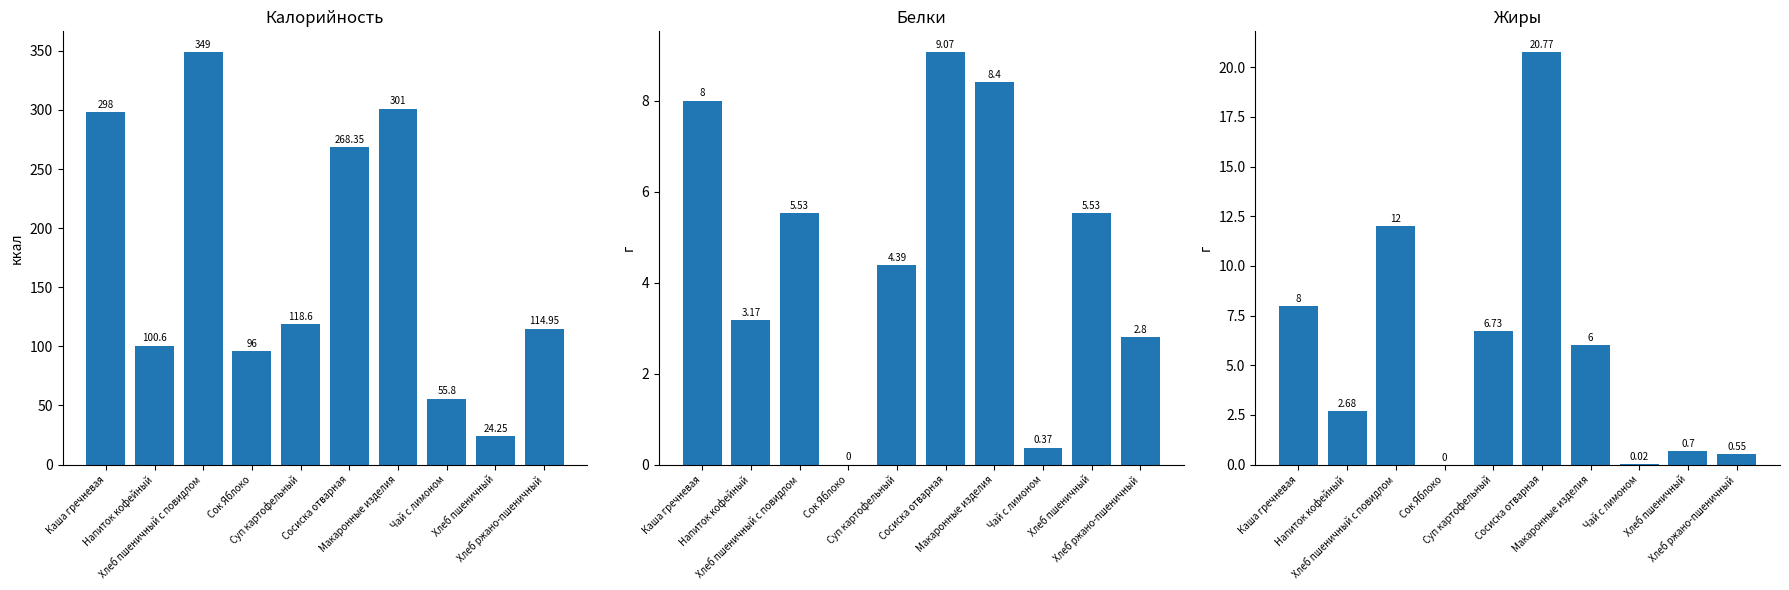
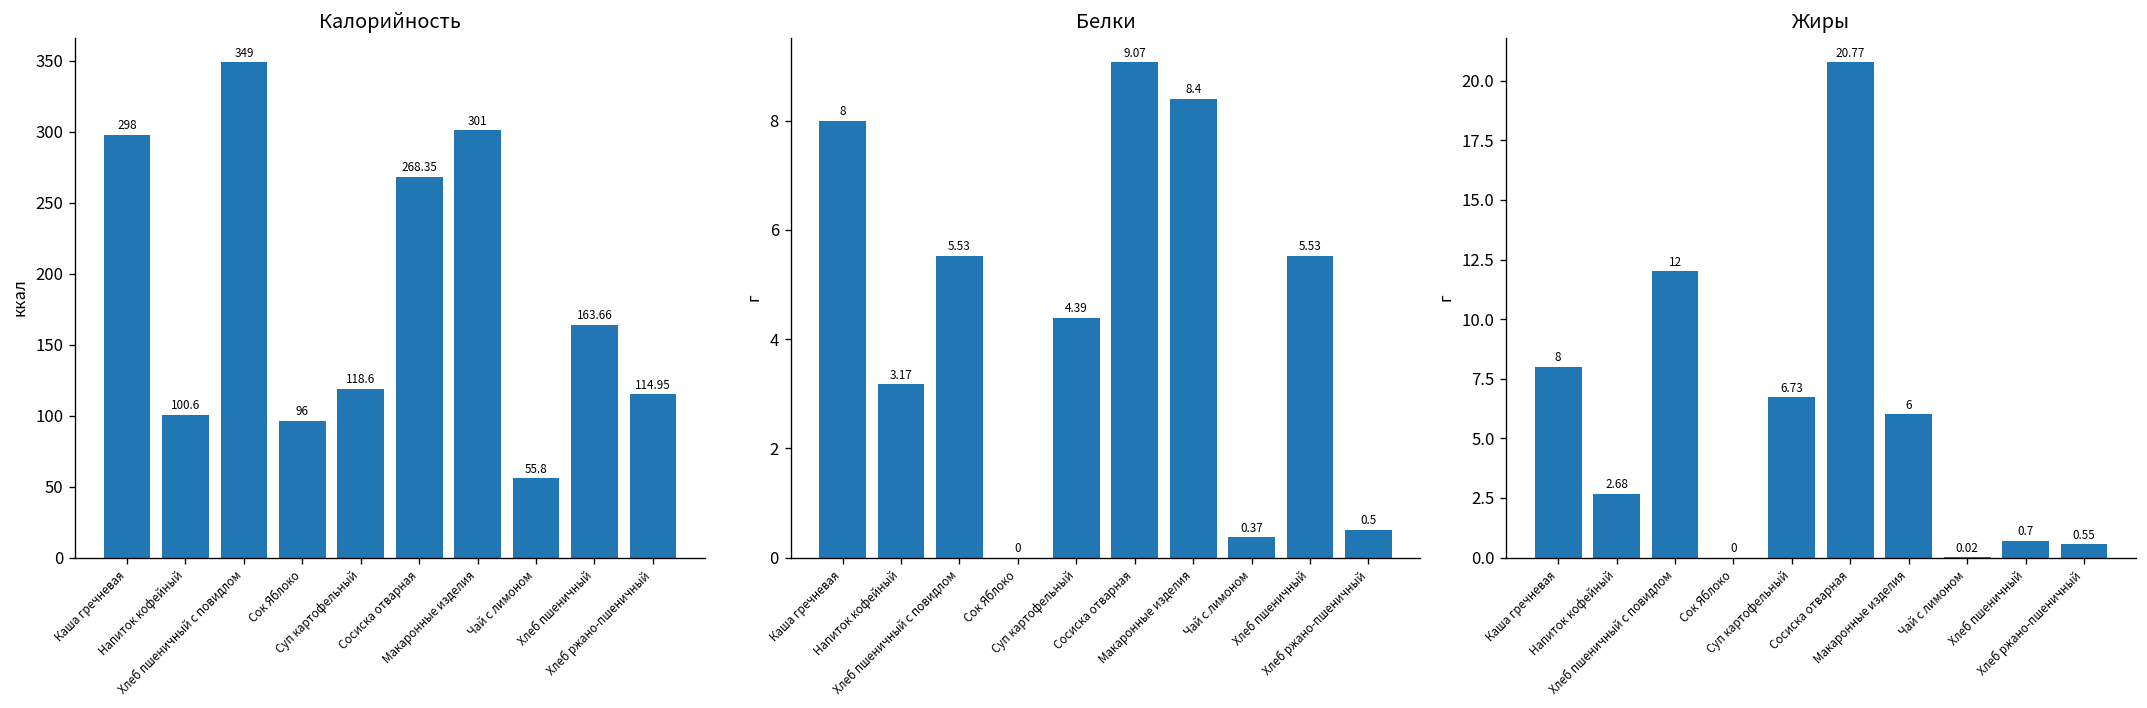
Калорийность, Хлеб пшеничный: 24.25 -> 163.66
Белки, Хлеб ржано-пшеничный: 2.8 -> 0.5
